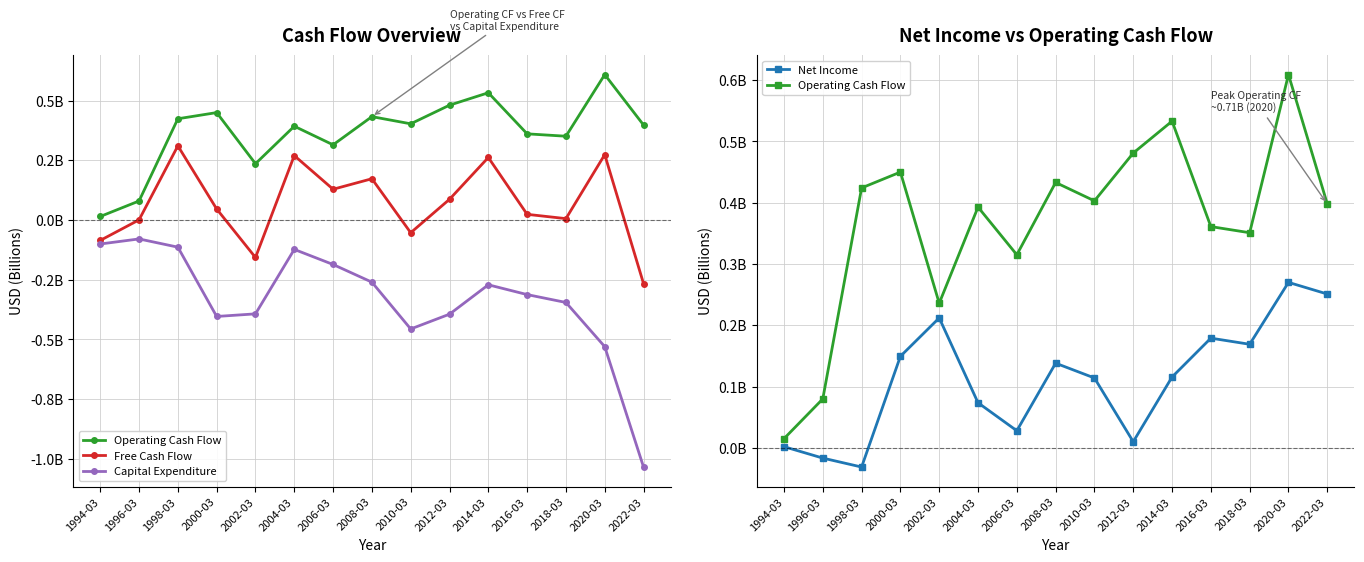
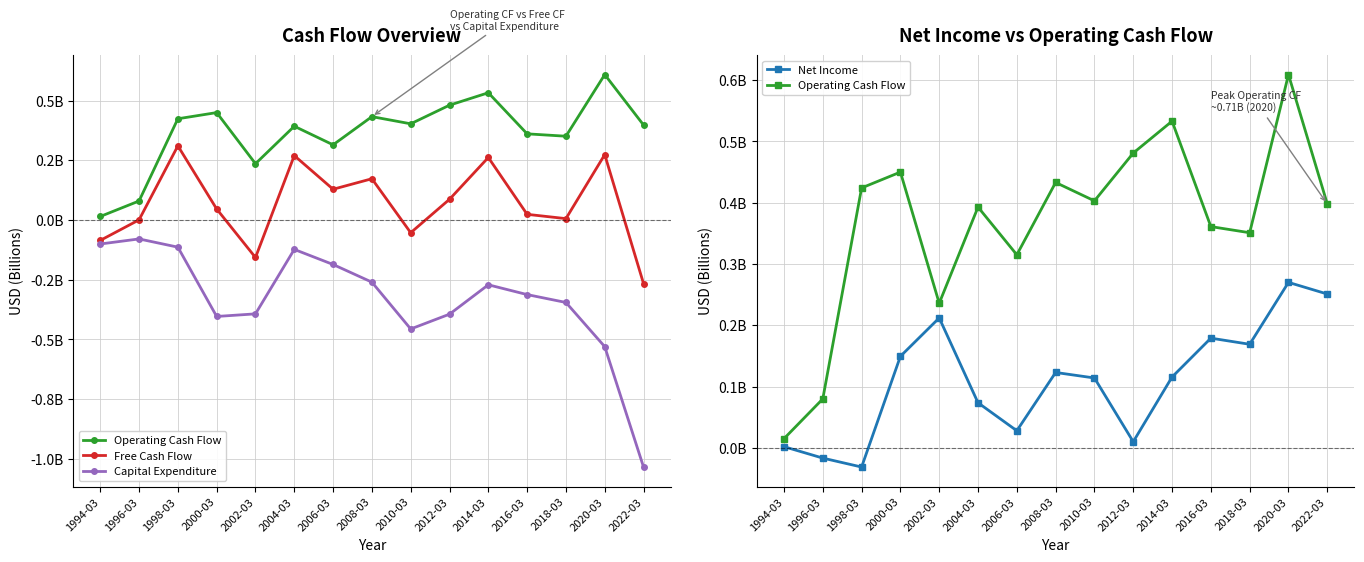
Net Income vs Operating Cash Flow, Net Income, 2008-03: 140000000 -> 120000000
